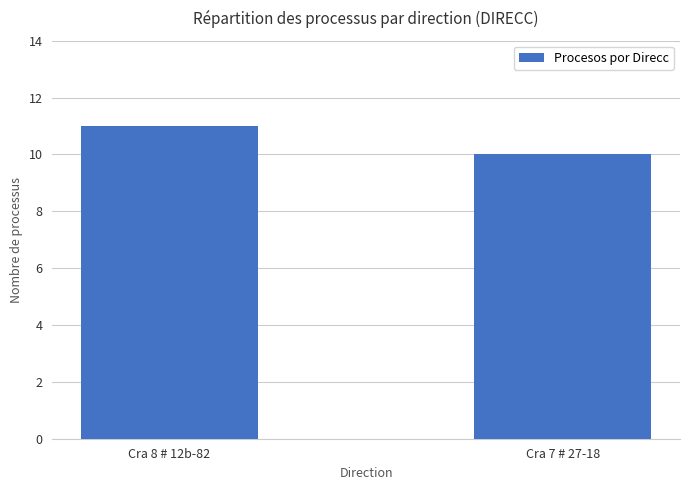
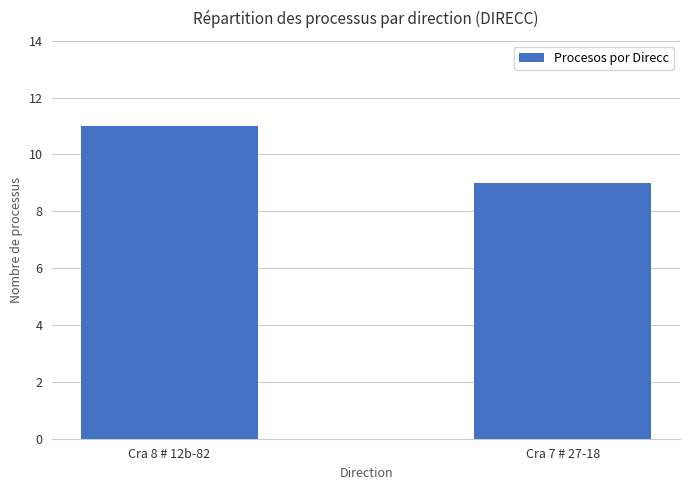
Cra 7 # 27-18: 10 -> 9
